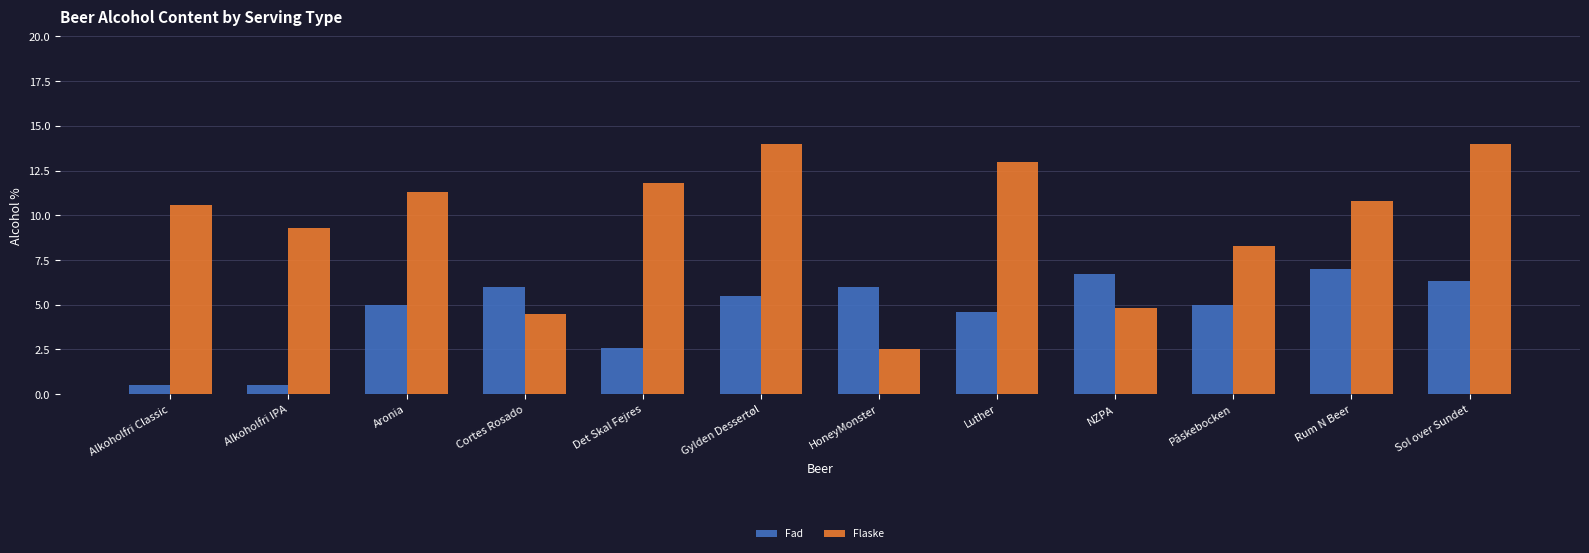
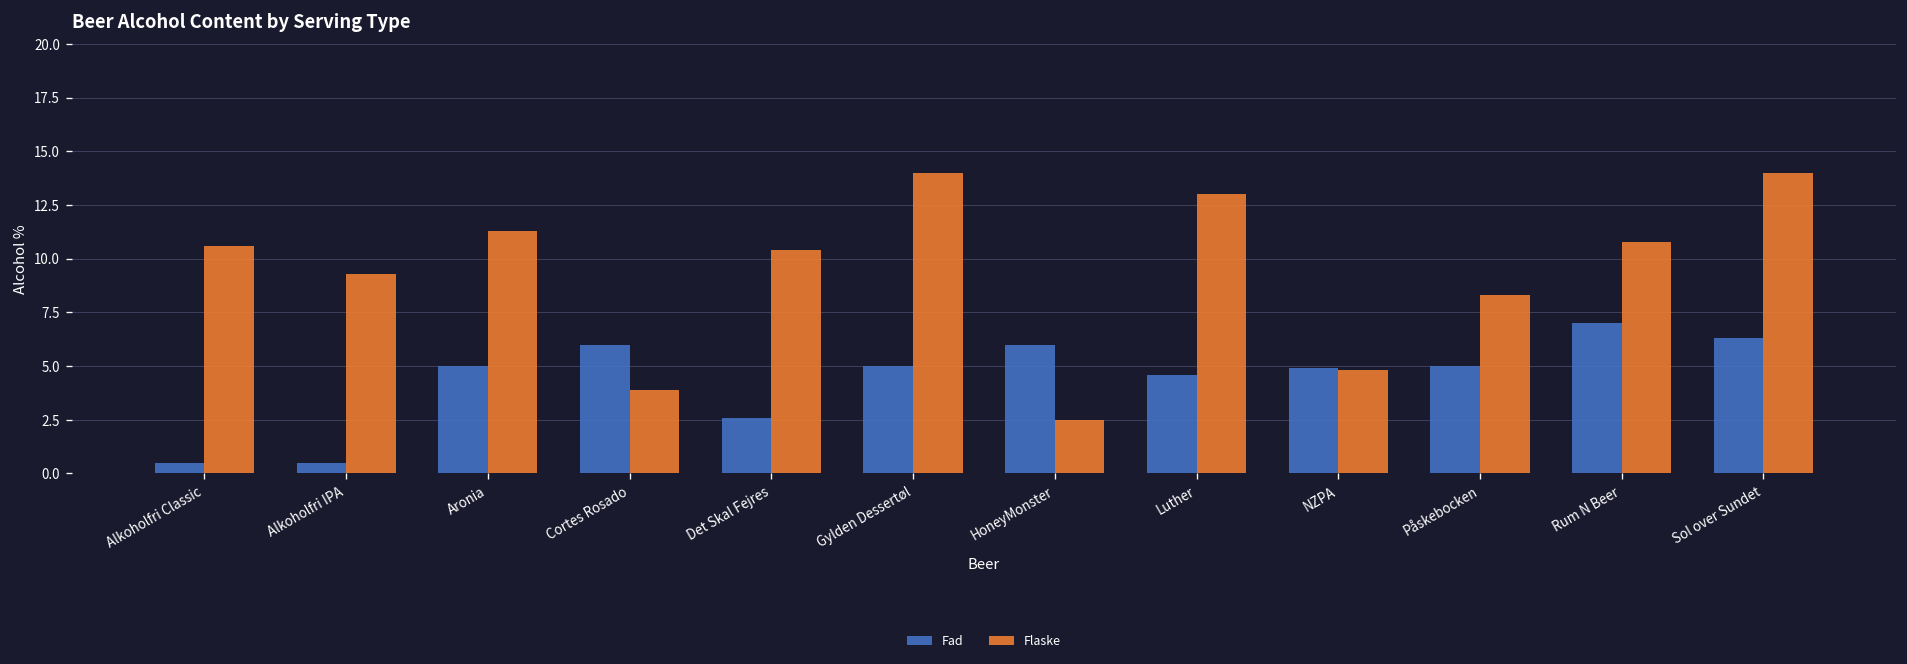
Flaske, Cortes Rosado: 4.5 -> 3.9
Flaske, Det Skal Fejres: 11.8 -> 10.4
Fad, Gylden Dessertøl: 5.5 -> 5.0
Fad, NZPA: 6.7 -> 4.9
